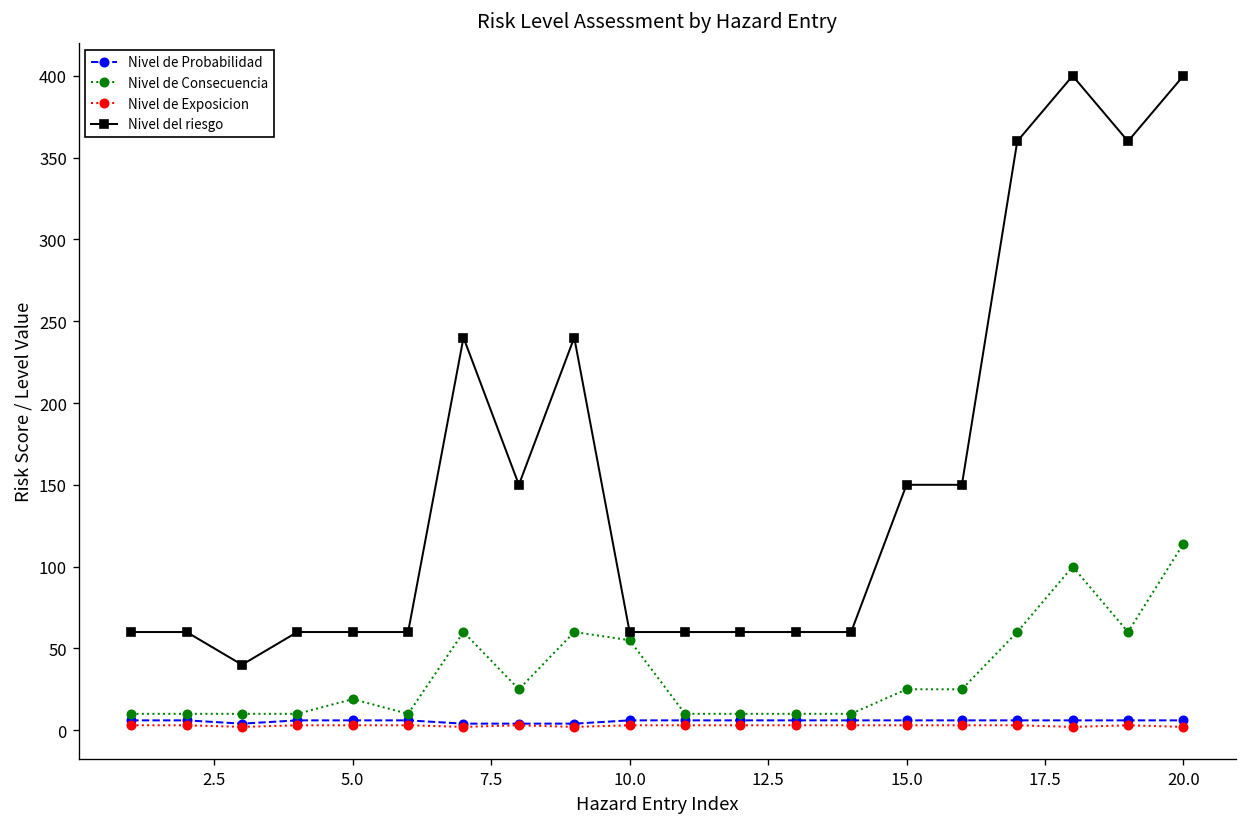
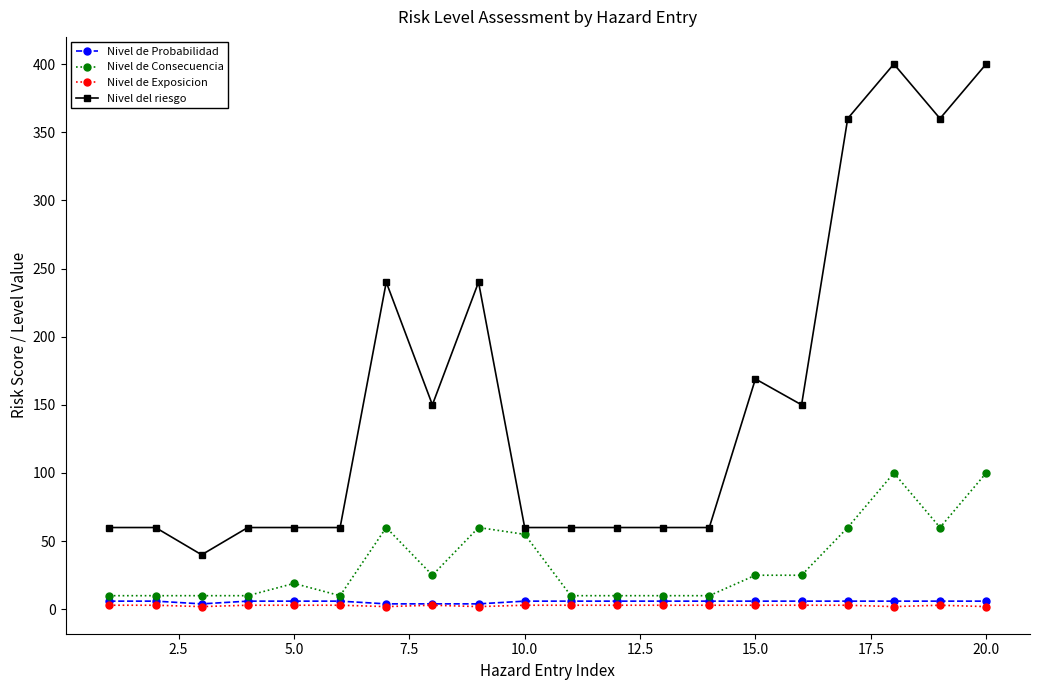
Nivel del riesgo, 15.0: 150 -> 169
Nivel de Consecuencia, 20.0: 114 -> 100
